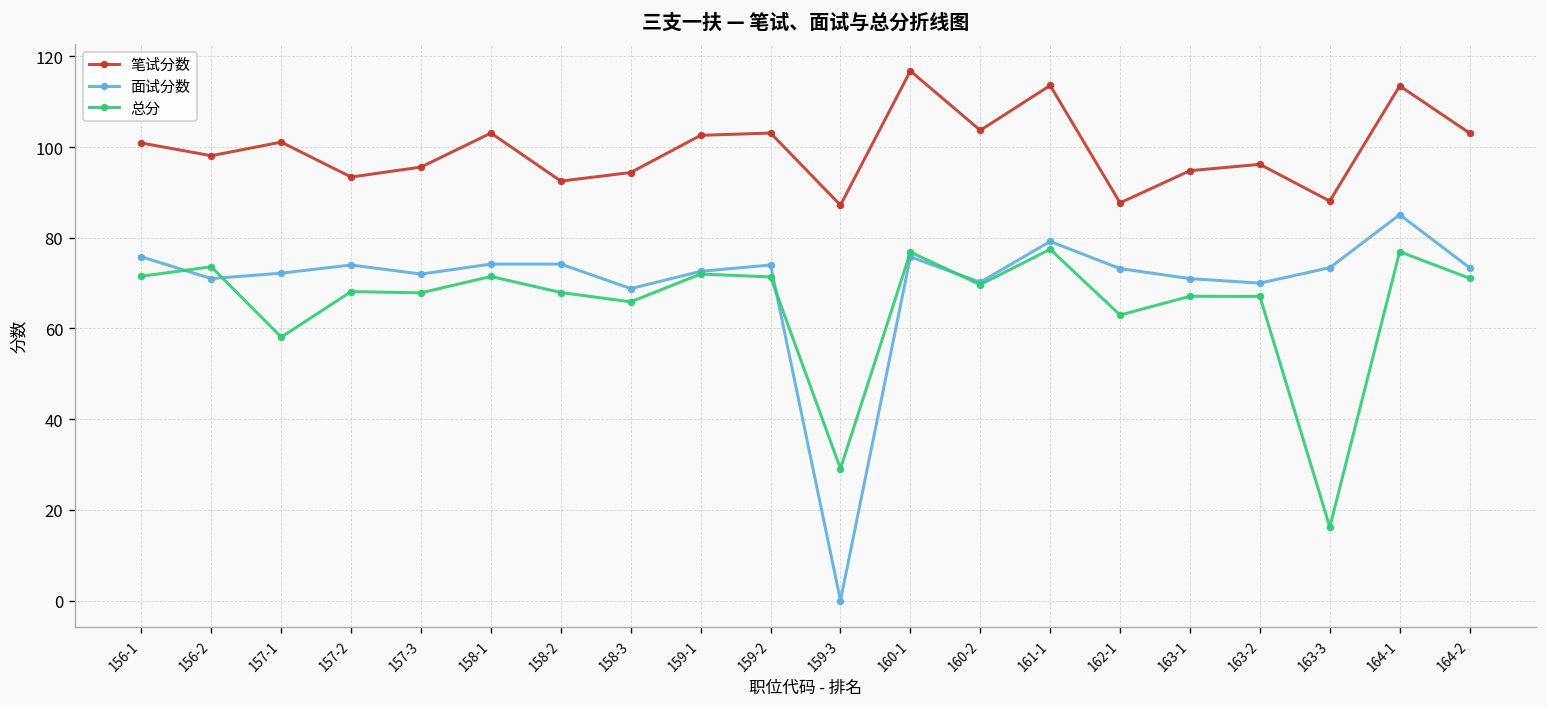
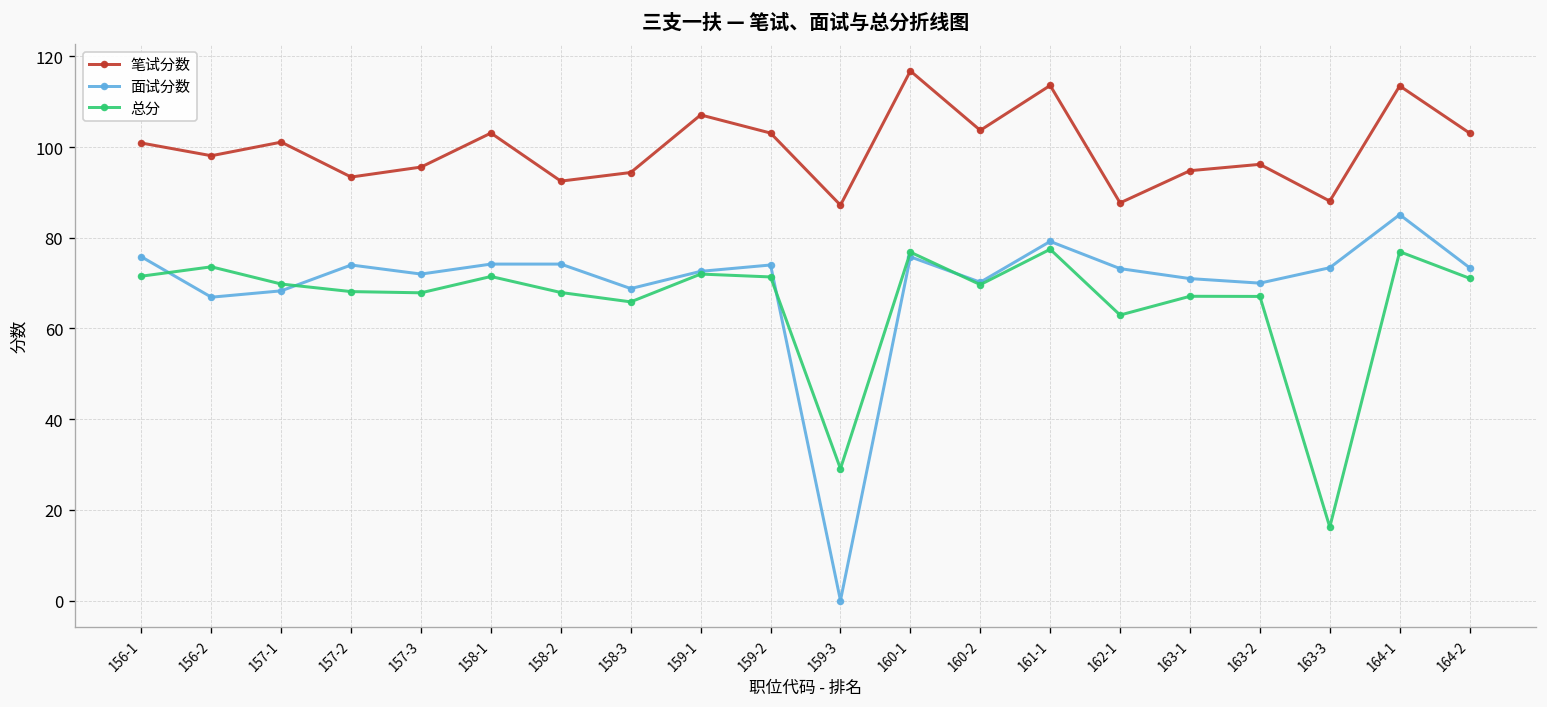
面试分数, 156-2: 71 -> 67
面试分数, 157-1: 72 -> 68
总分, 157-1: 58 -> 70
笔试分数, 159-1: 103 -> 107
